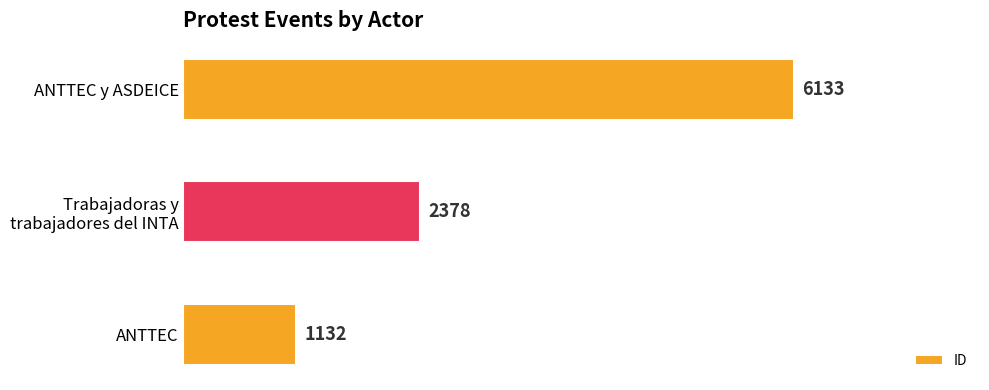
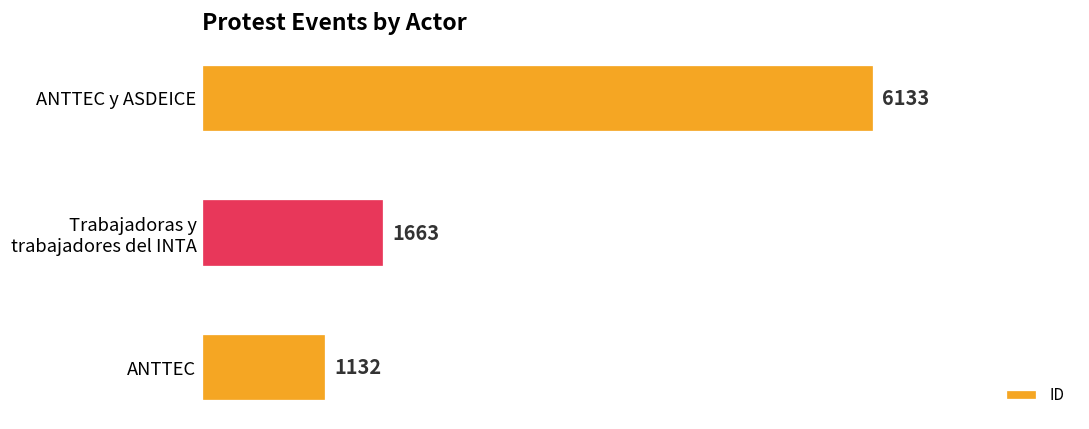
Trabajadoras y trabajadores del INTA: 2378 -> 1663
